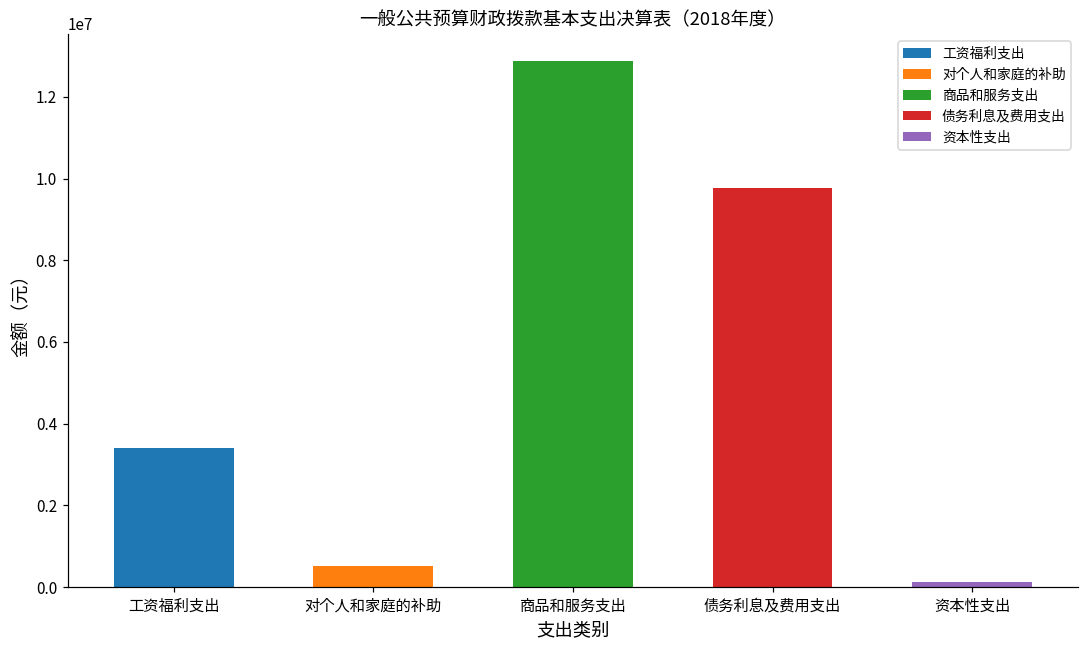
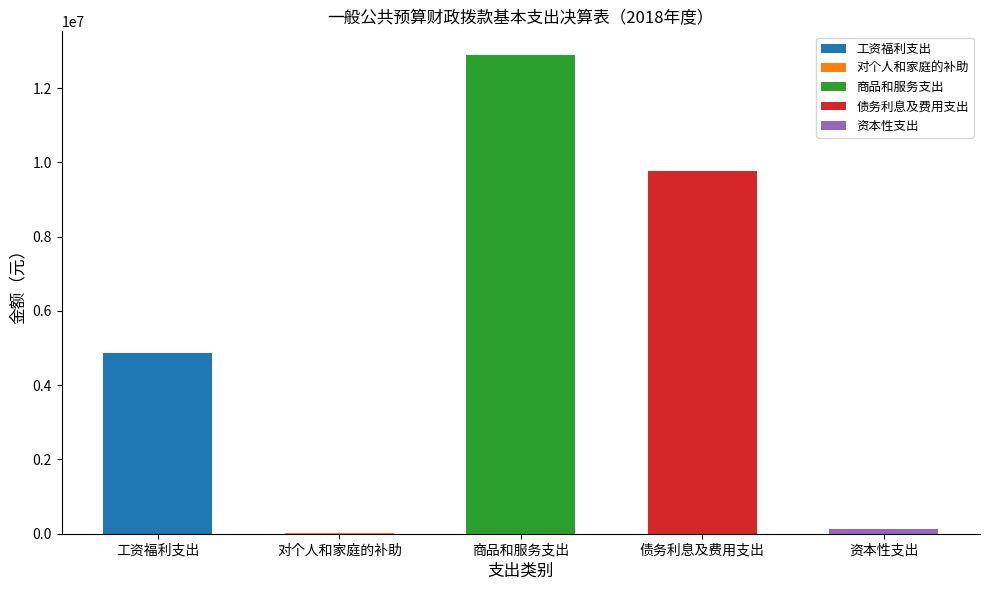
工资福利支出: 3400000 -> 4900000
对个人和家庭的补助: 500000 -> 0
